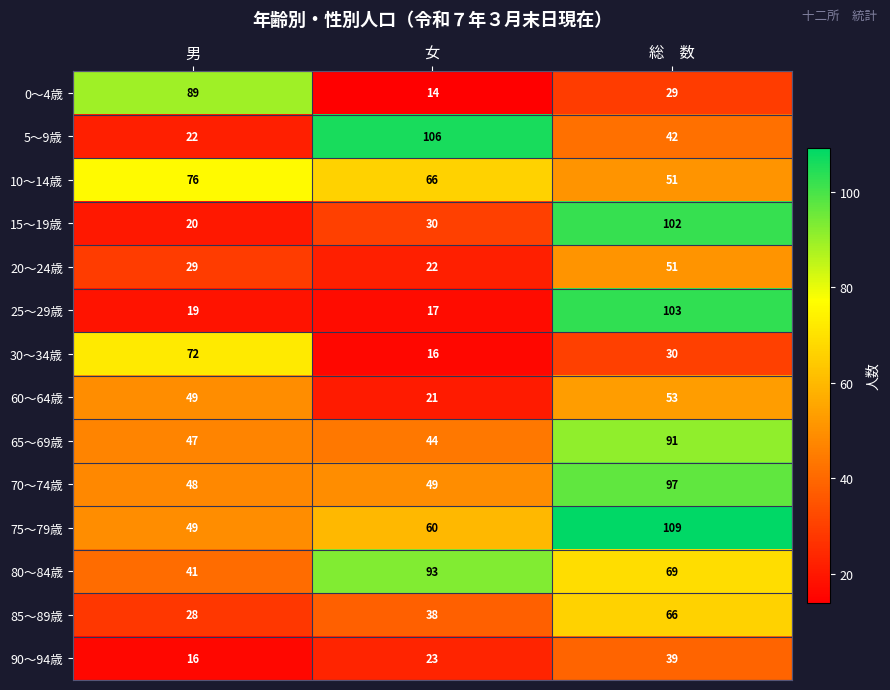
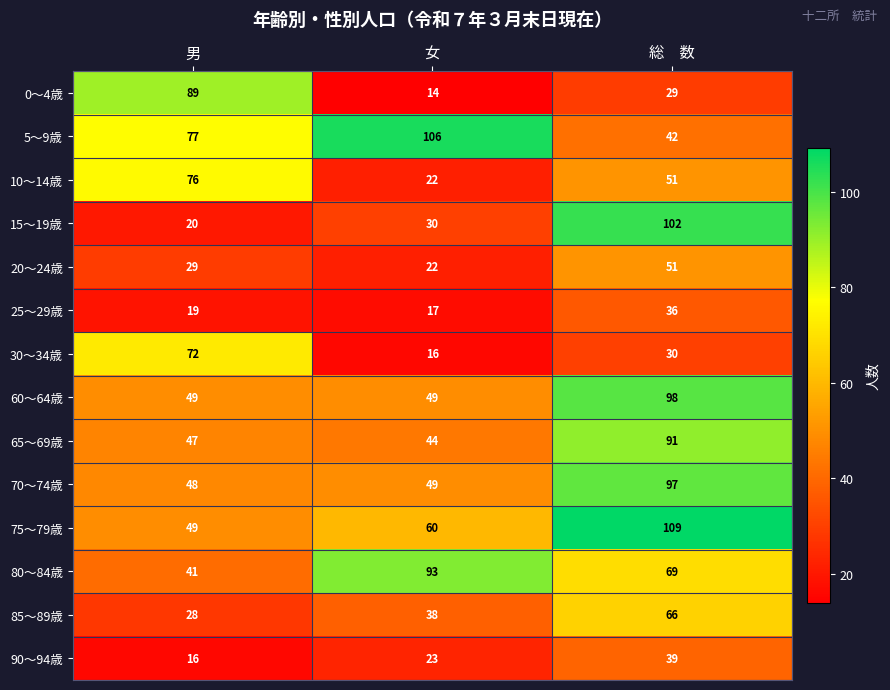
5～9歳, 男: 22 -> 77
10～14歳, 女: 66 -> 22
25～29歳, 総 数: 103 -> 36
60～64歳, 女: 21 -> 49
60～64歳, 総 数: 53 -> 98
